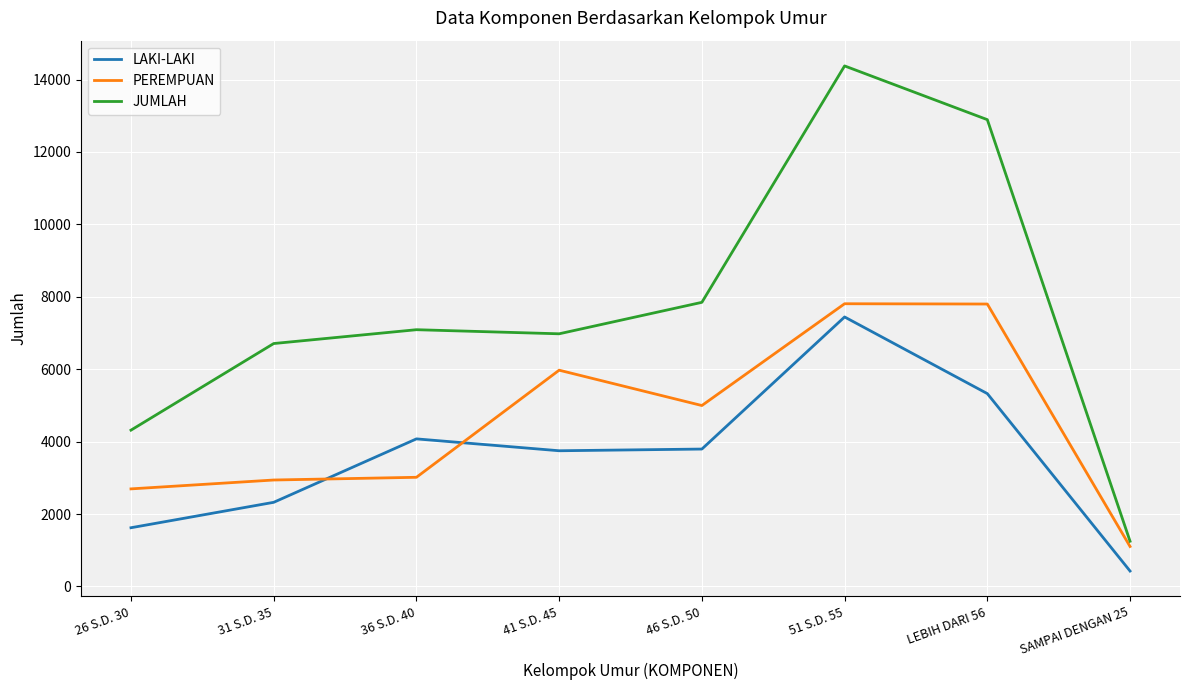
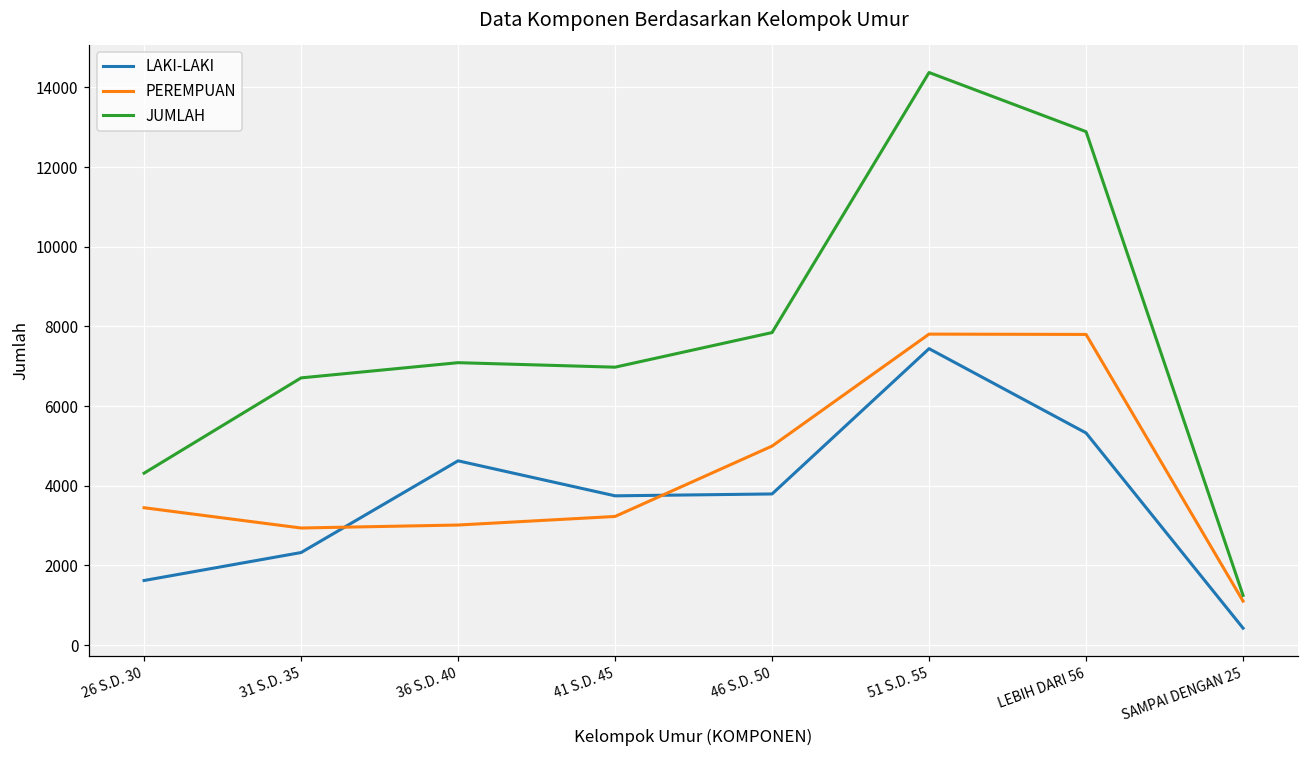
PEREMPUAN, 26 S.D. 30: 2700 -> 3400
LAKI-LAKI, 36 S.D. 40: 4100 -> 4600
PEREMPUAN, 41 S.D. 45: 6000 -> 3200
